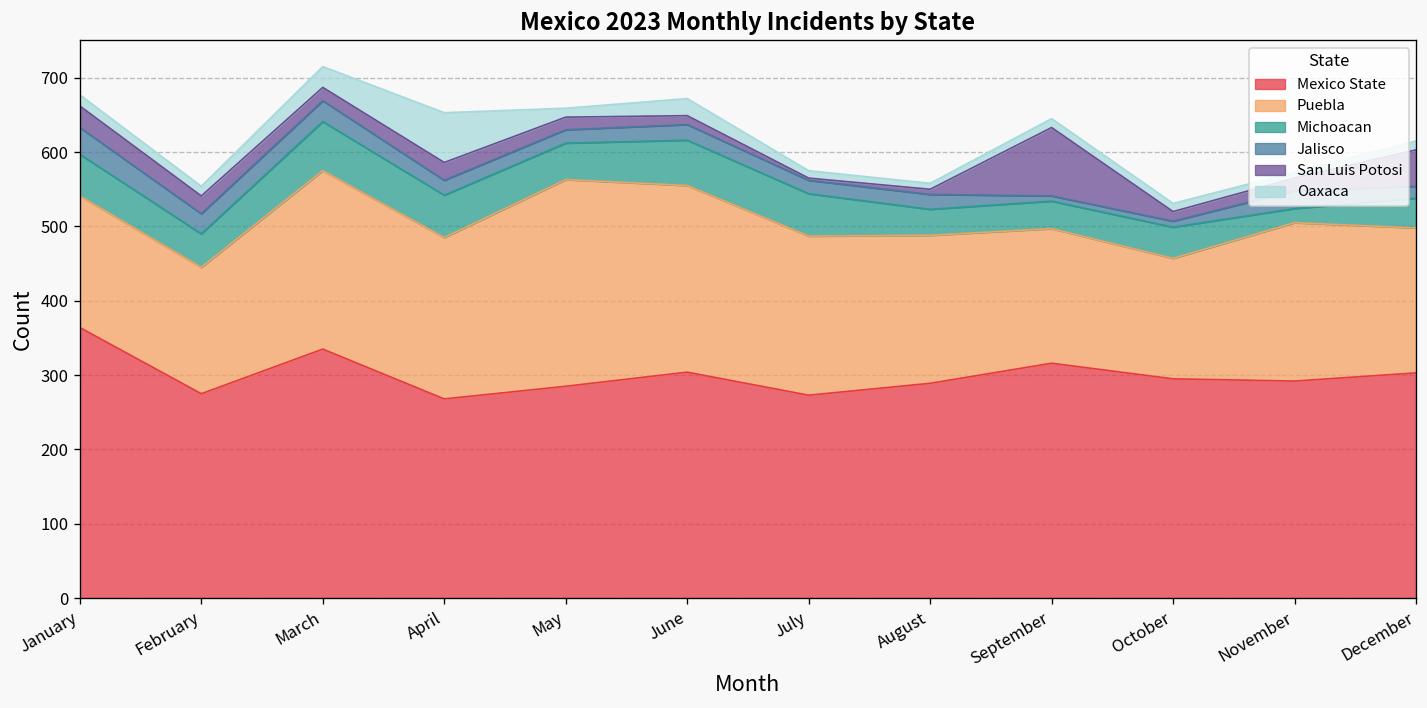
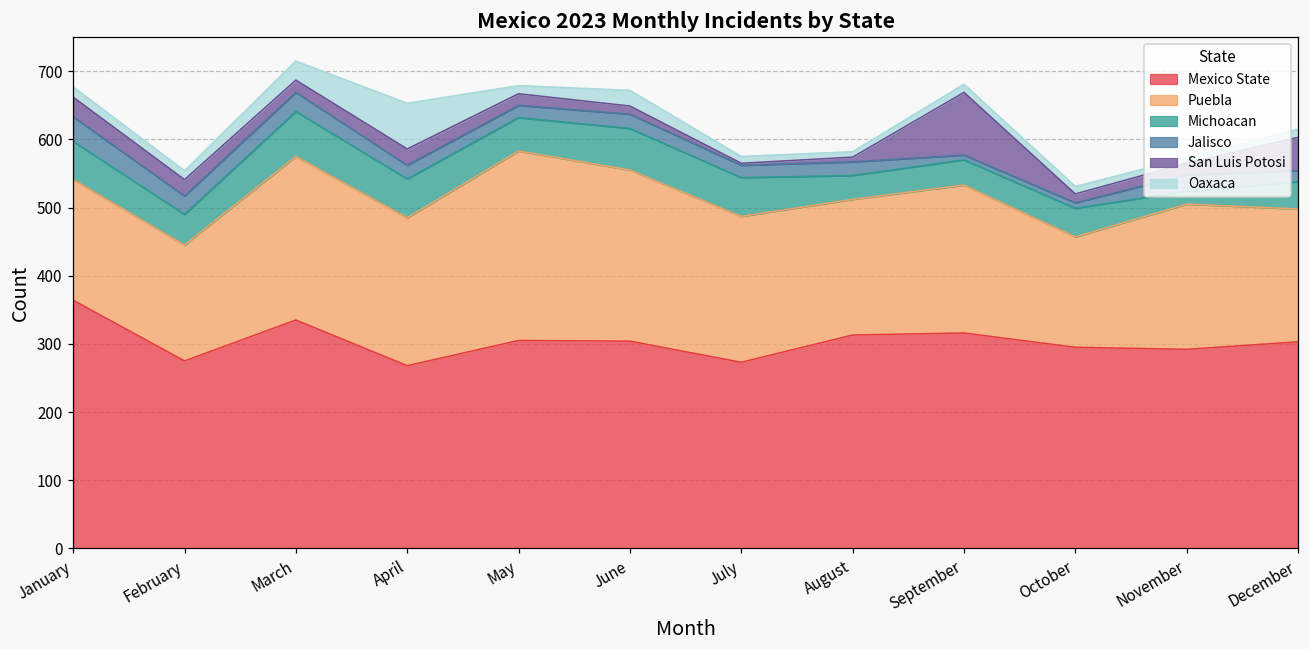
Mexico State, May: 290 -> 310
Mexico State, August: 290 -> 310
Puebla, September: 180 -> 220
